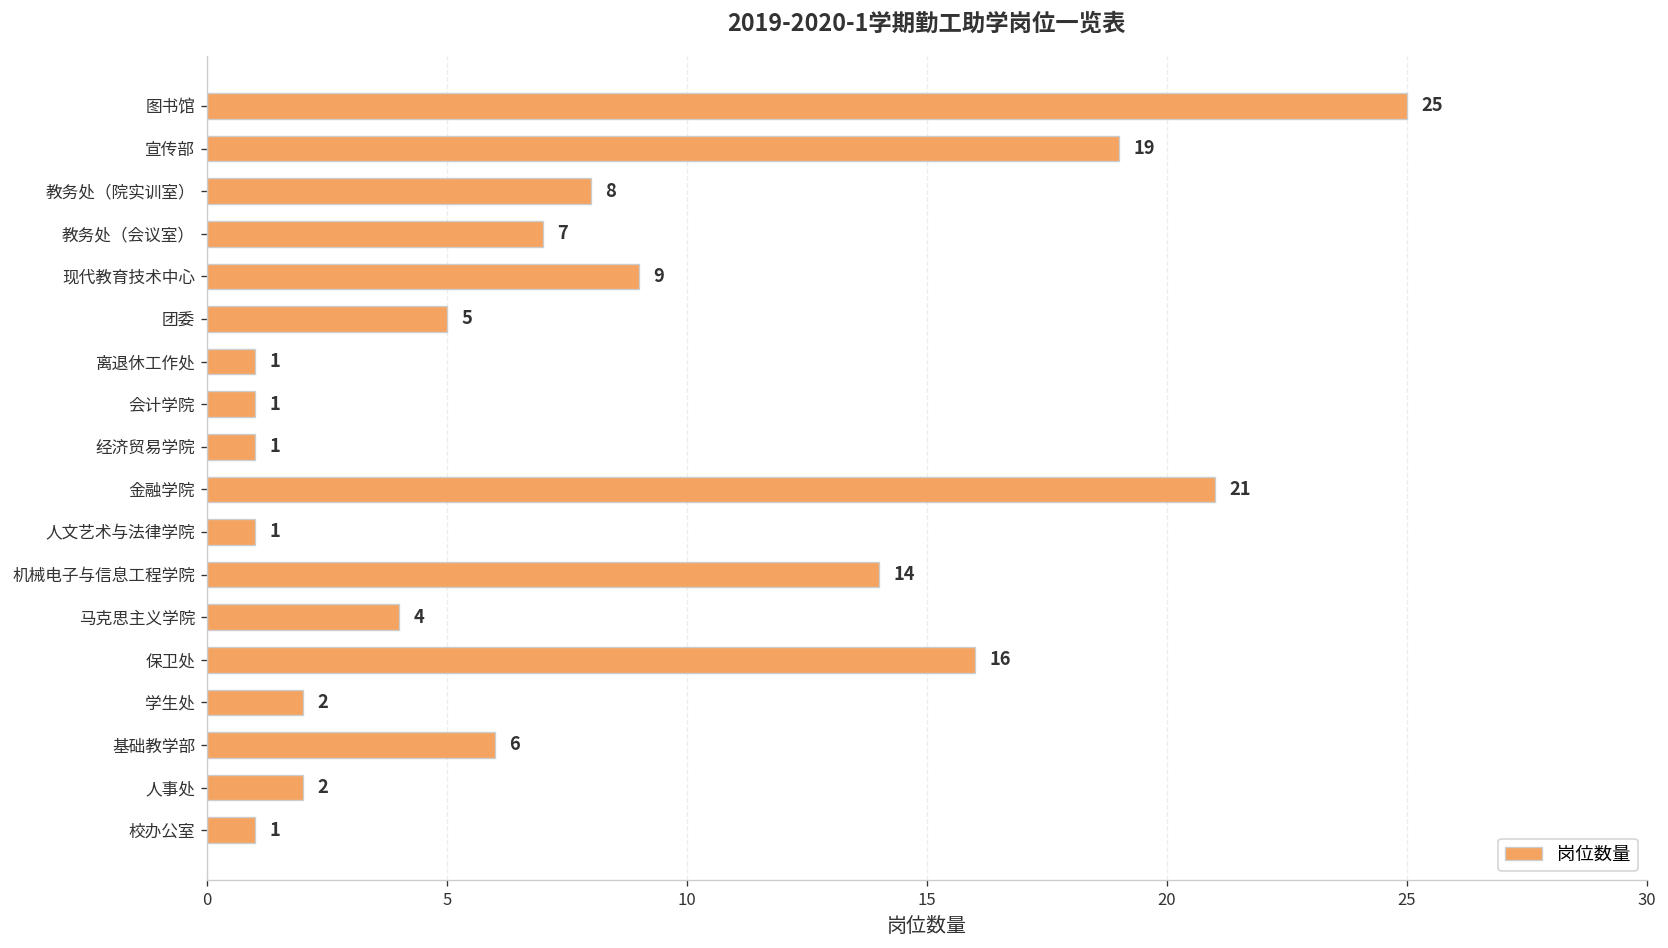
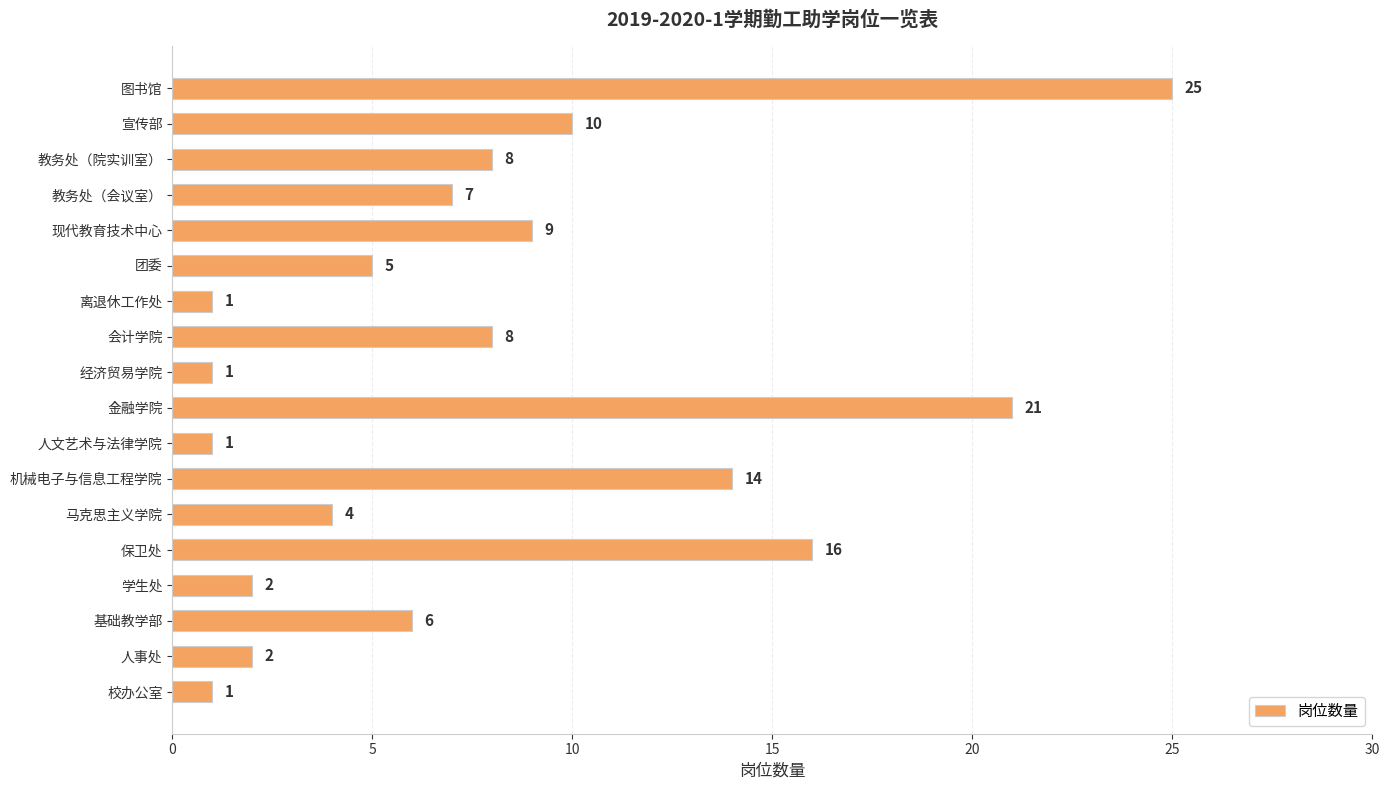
宣传部: 19 -> 10
会计学院: 1 -> 8
